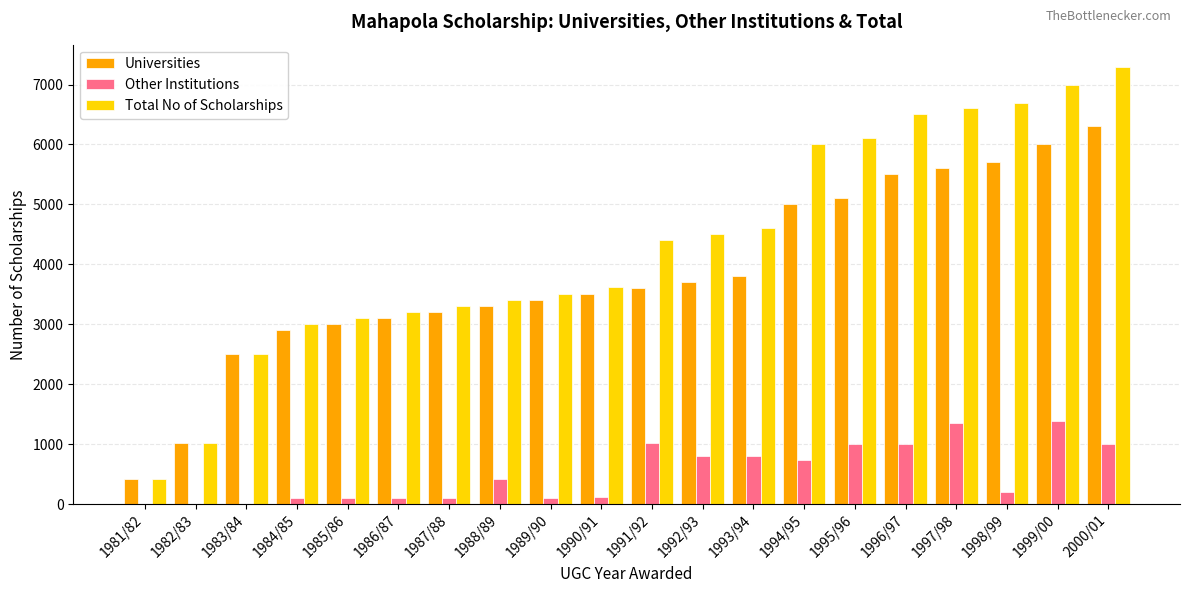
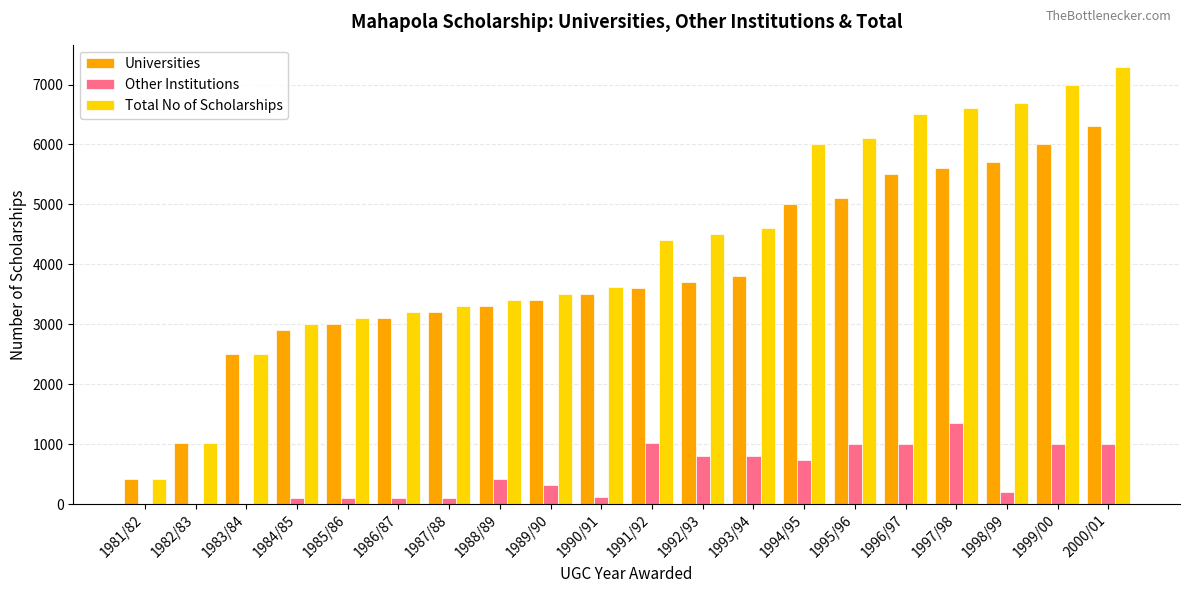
Other Institutions, 1989/90: 100 -> 300
Other Institutions, 1999/00: 1400 -> 1000
